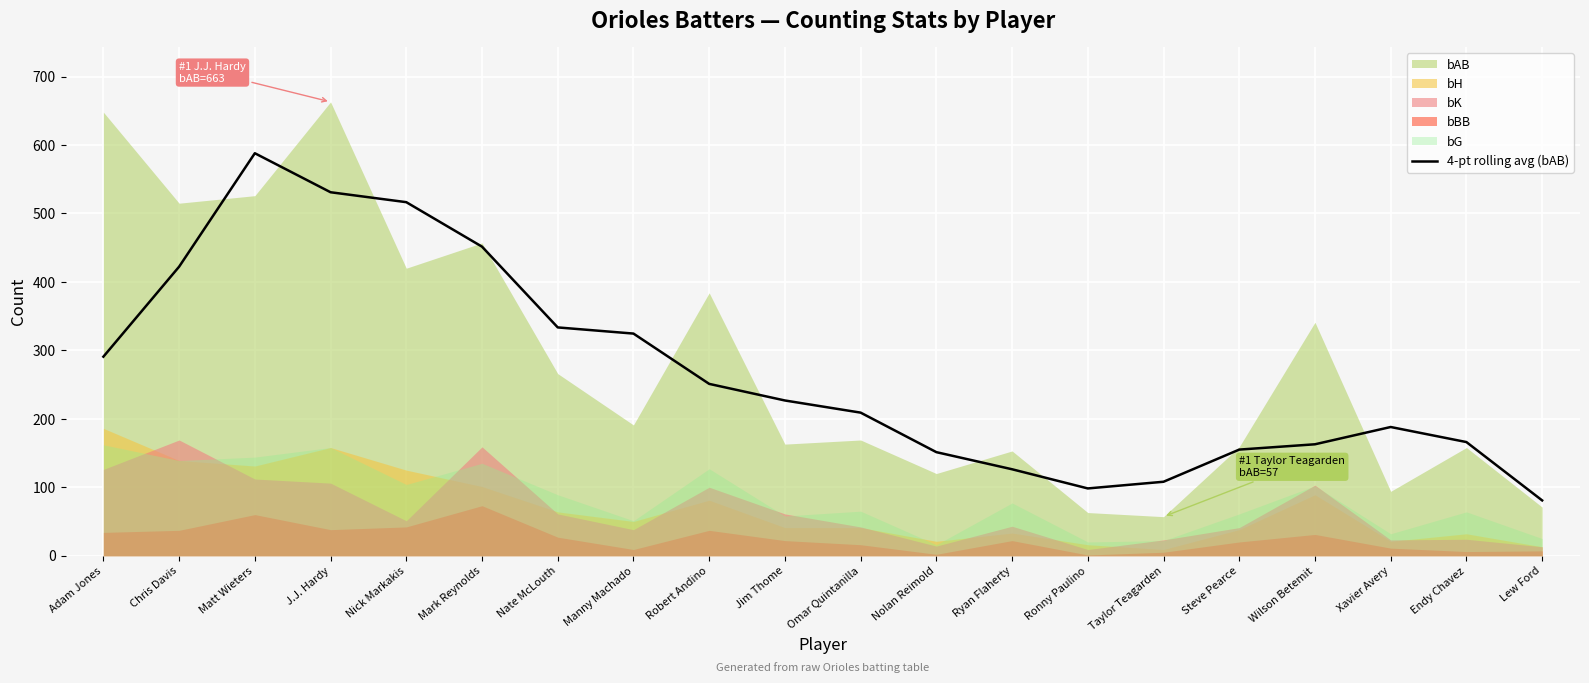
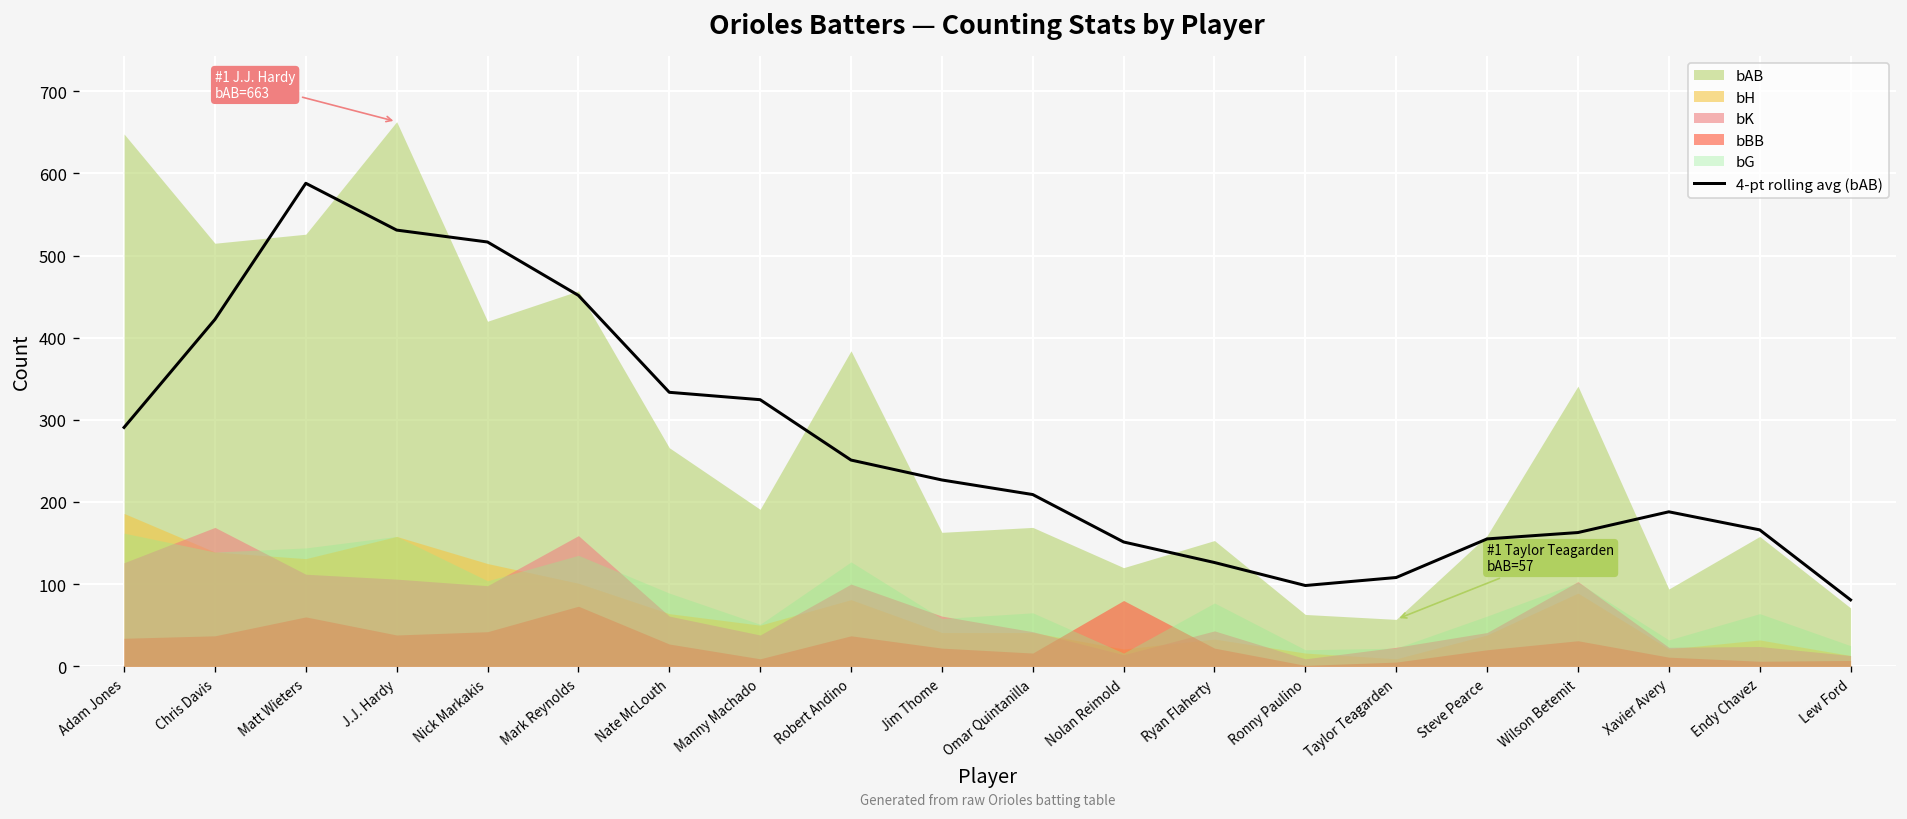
bK, Nick Markakis: 50 -> 100
bBB, Nolan Reimold: 0 -> 80
